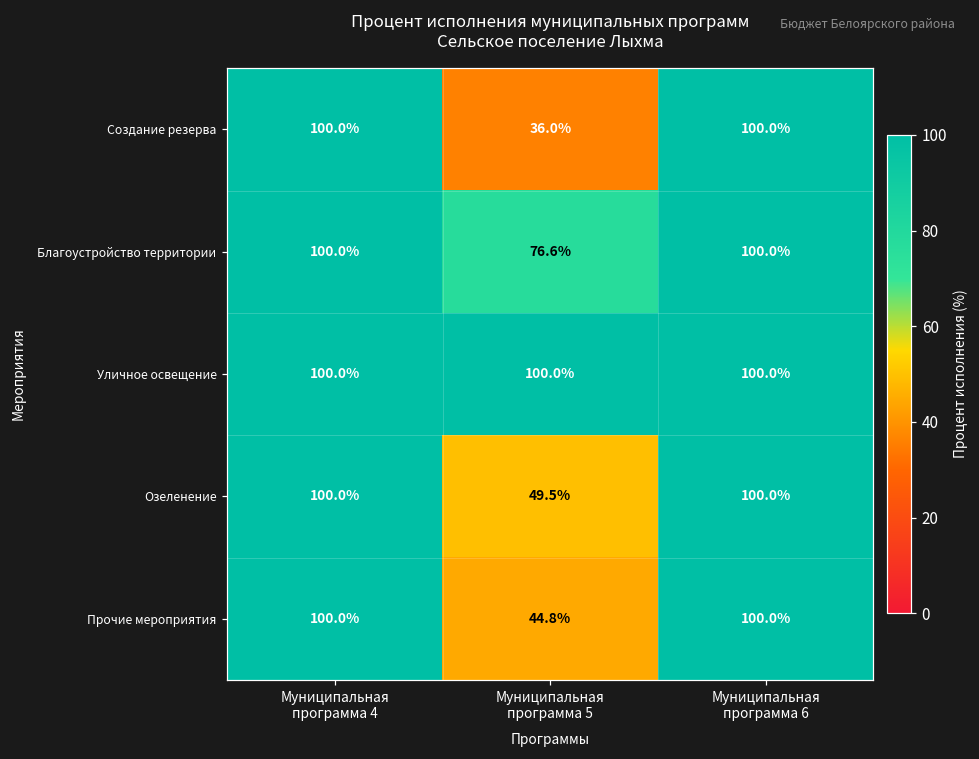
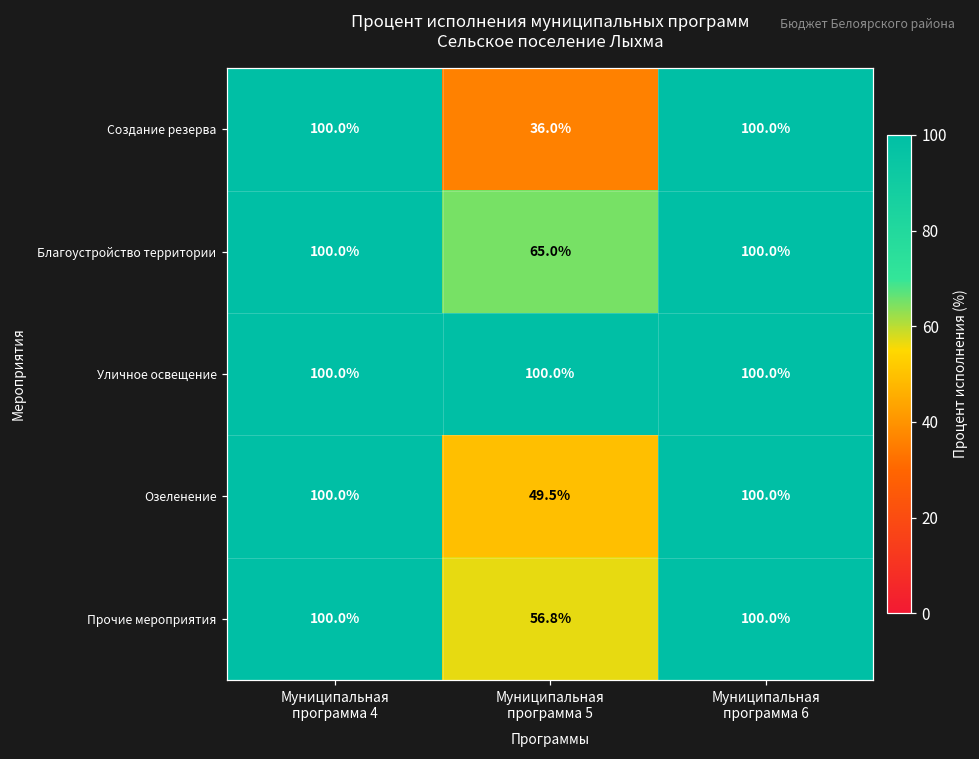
Благоустройство территории, Муниципальная программа 5: 76.6% -> 65.0%
Прочие мероприятия, Муниципальная программа 5: 44.8% -> 56.8%
